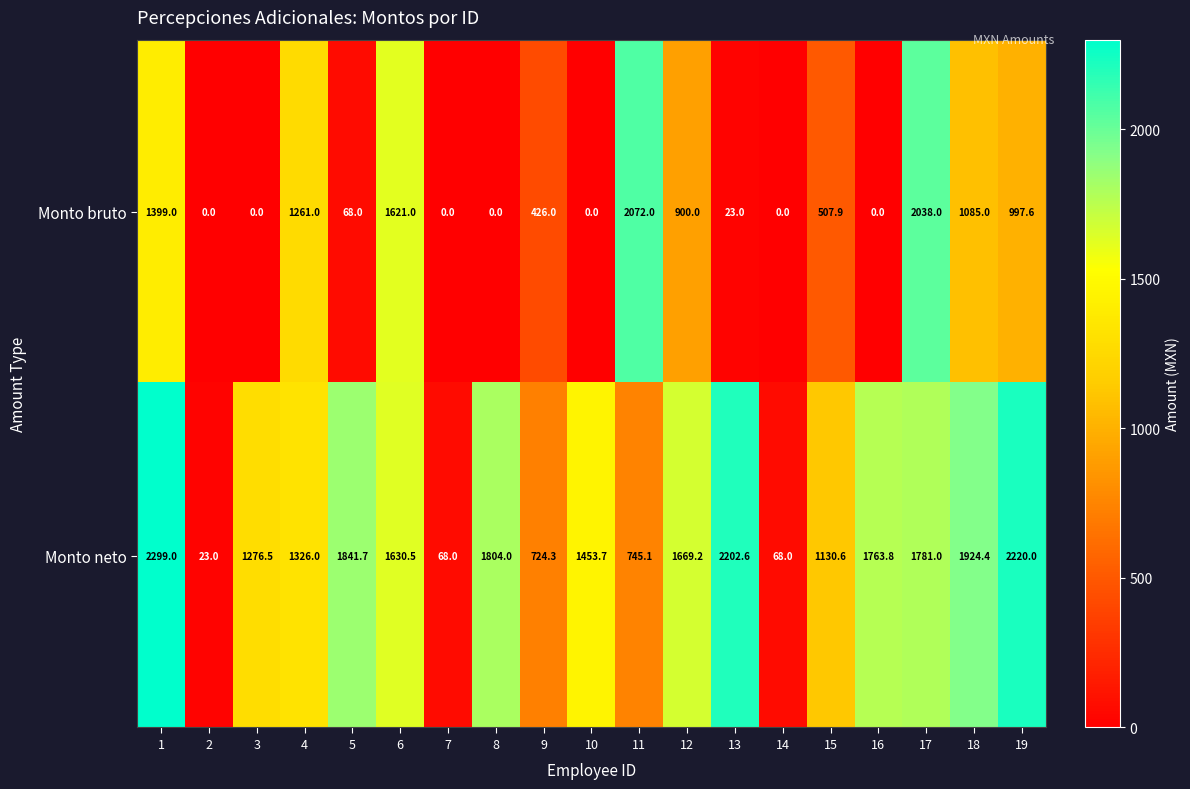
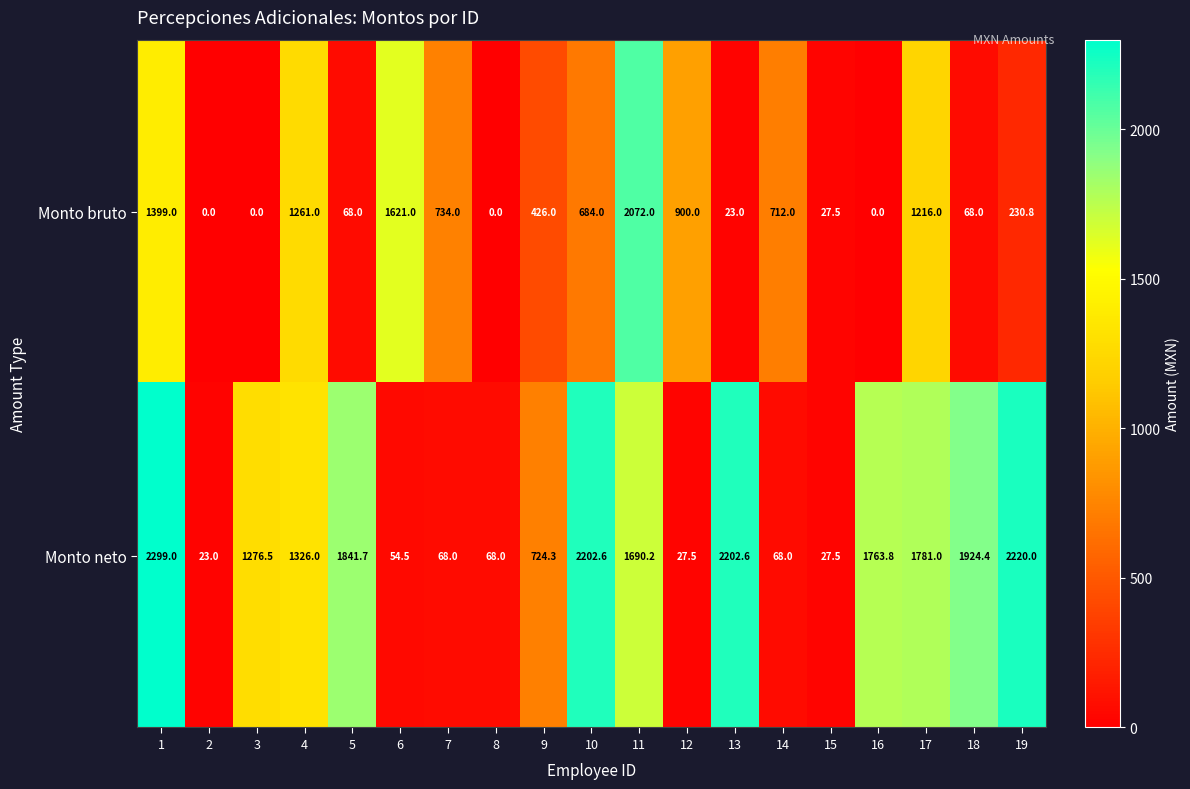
Monto bruto, 7: 0.0 -> 734.0
Monto bruto, 10: 0.0 -> 684.0
Monto bruto, 14: 0.0 -> 712.0
Monto bruto, 15: 507.9 -> 27.5
Monto bruto, 17: 2038.0 -> 1216.0
Monto bruto, 18: 1085.0 -> 68.0
Monto bruto, 19: 997.6 -> 230.8
Monto neto, 6: 1630.5 -> 54.5
Monto neto, 8: 1804.0 -> 68.0
Monto neto, 10: 1453.7 -> 2202.6
Monto neto, 11: 745.1 -> 1690.2
Monto neto, 12: 1669.2 -> 27.5
Monto neto, 15: 1130.6 -> 27.5
